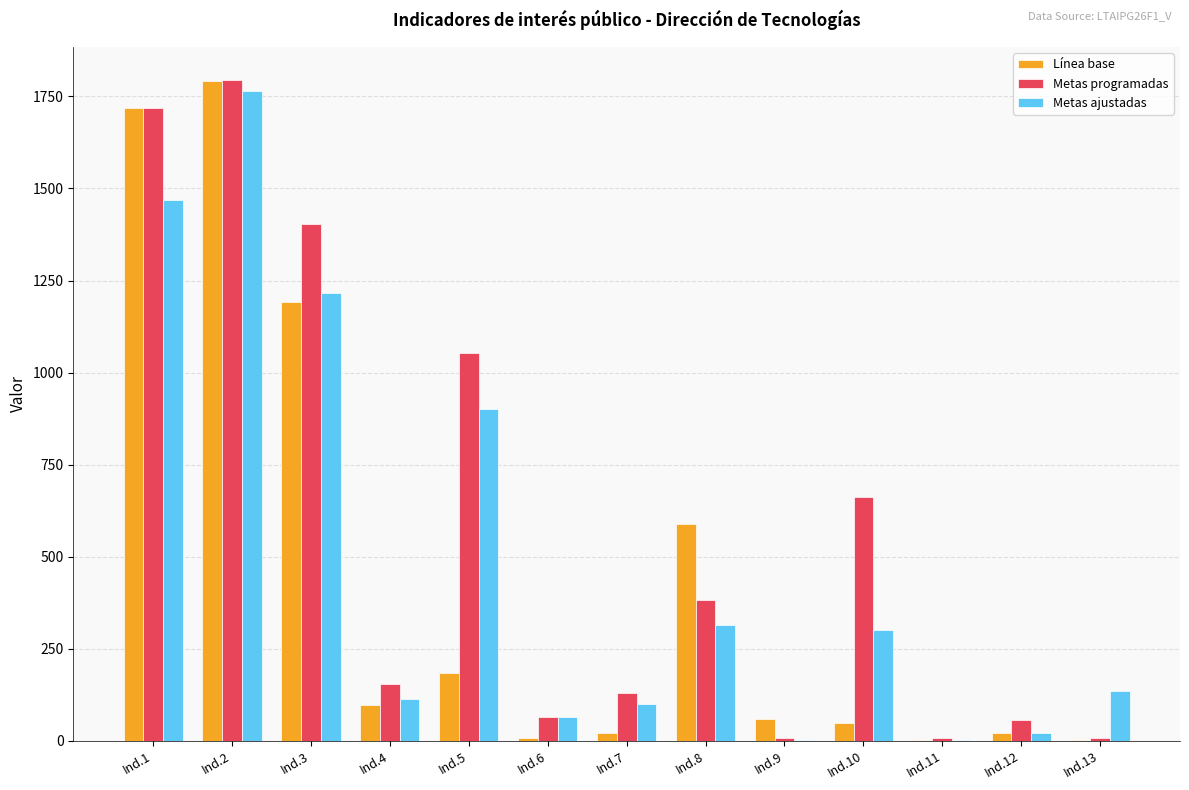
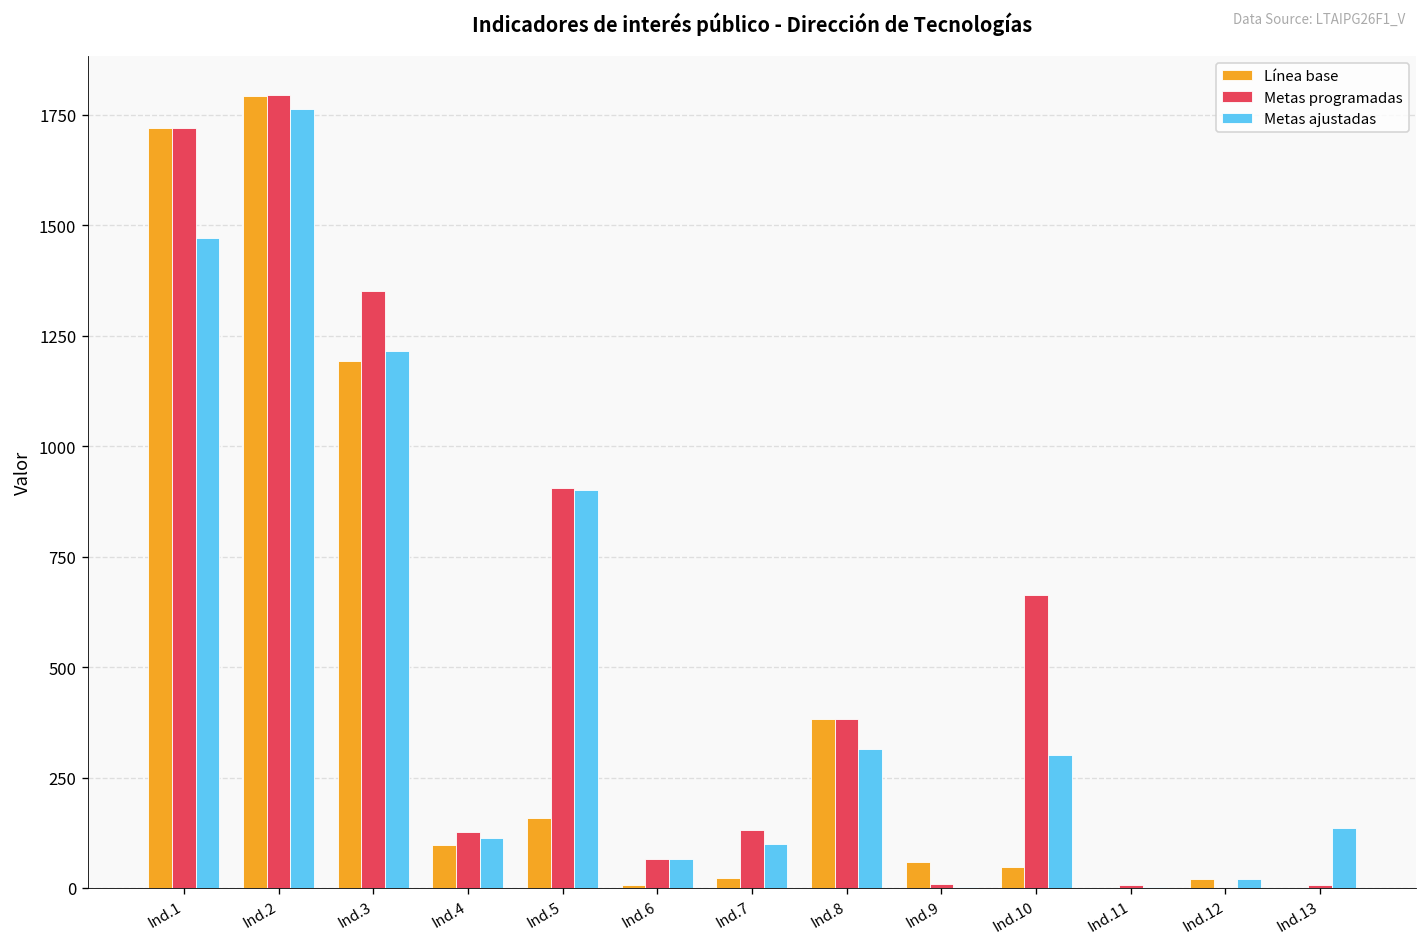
Metas programadas, Ind.3: 1400 -> 1350
Metas programadas, Ind.4: 160 -> 130
Línea base, Ind.5: 190 -> 160
Metas programadas, Ind.5: 1050 -> 910
Línea base, Ind.8: 590 -> 380
Metas programadas, Ind.12: 60 -> 0
